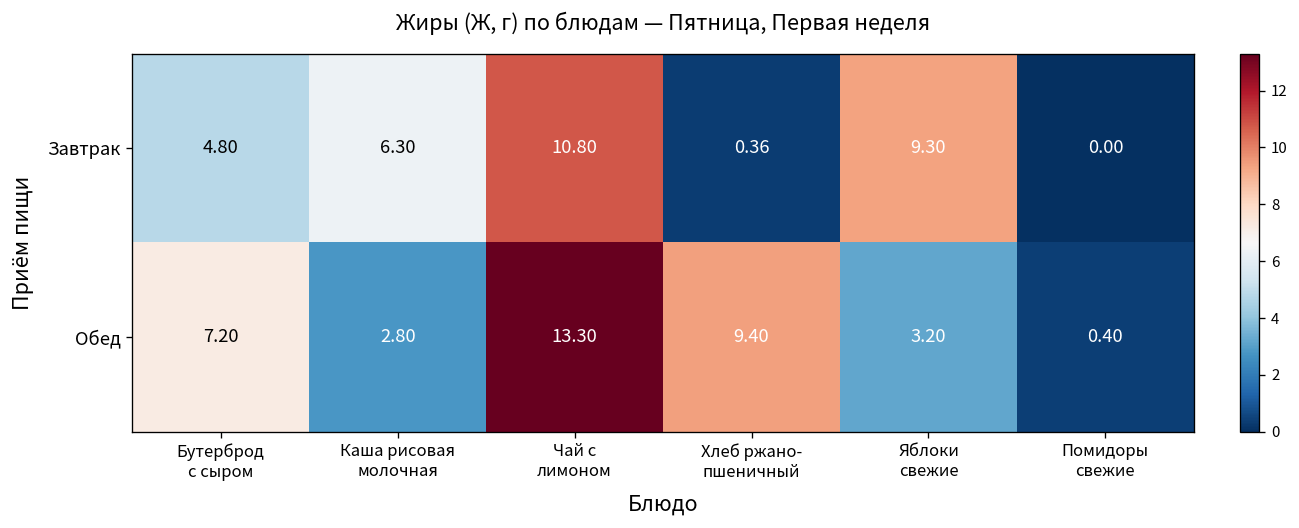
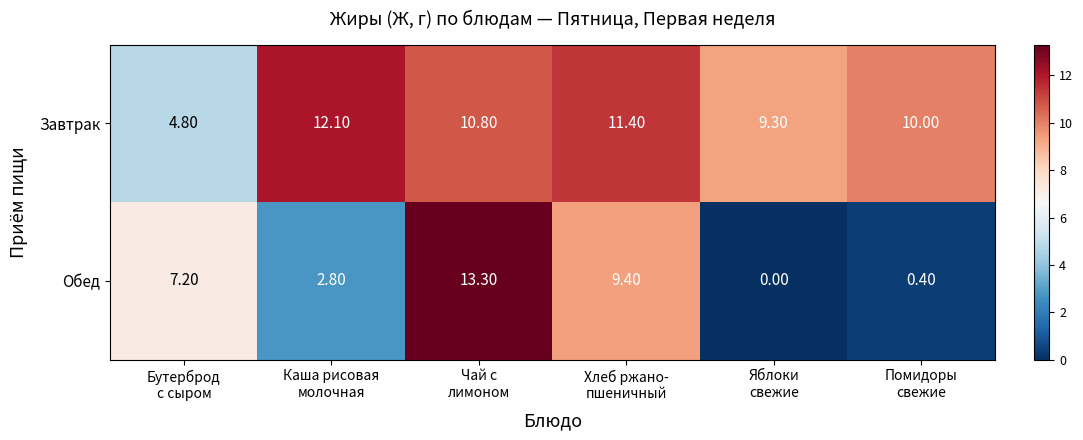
Завтрак, Каша рисовая молочная: 6.30 -> 12.10
Завтрак, Хлеб ржано- пшеничный: 0.36 -> 11.40
Завтрак, Помидоры свежие: 0.00 -> 10.00
Обед, Яблоки свежие: 3.20 -> 0.00
